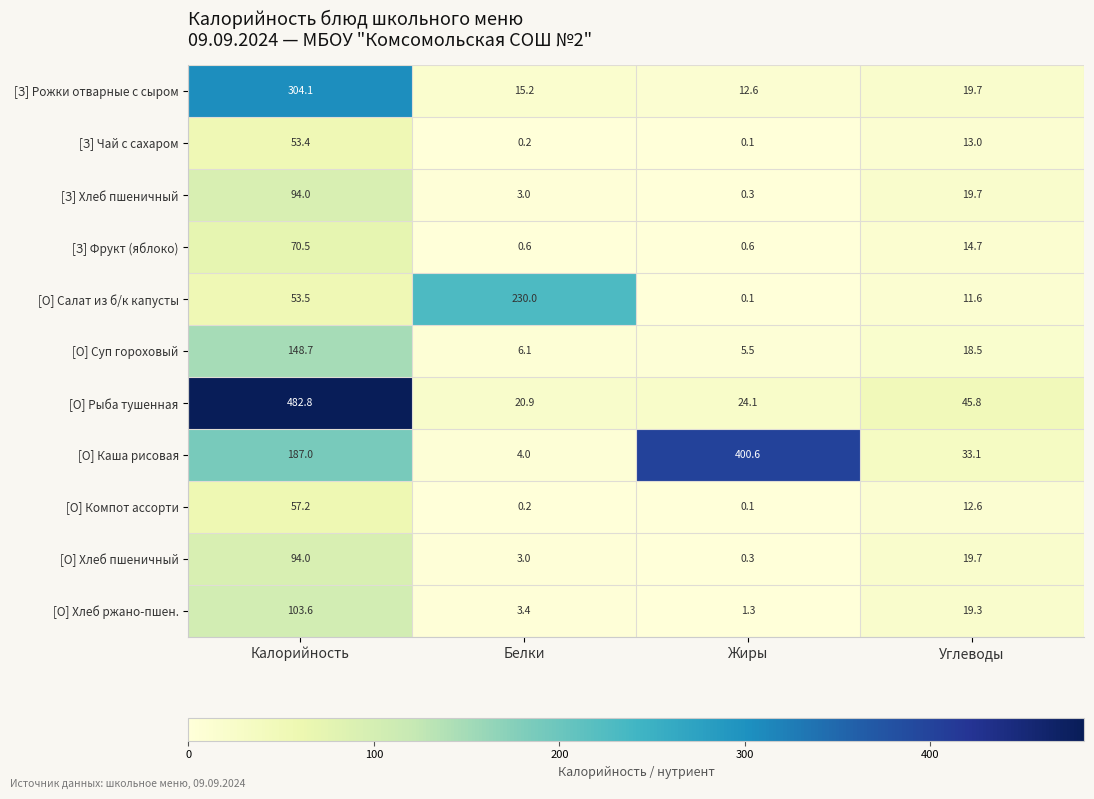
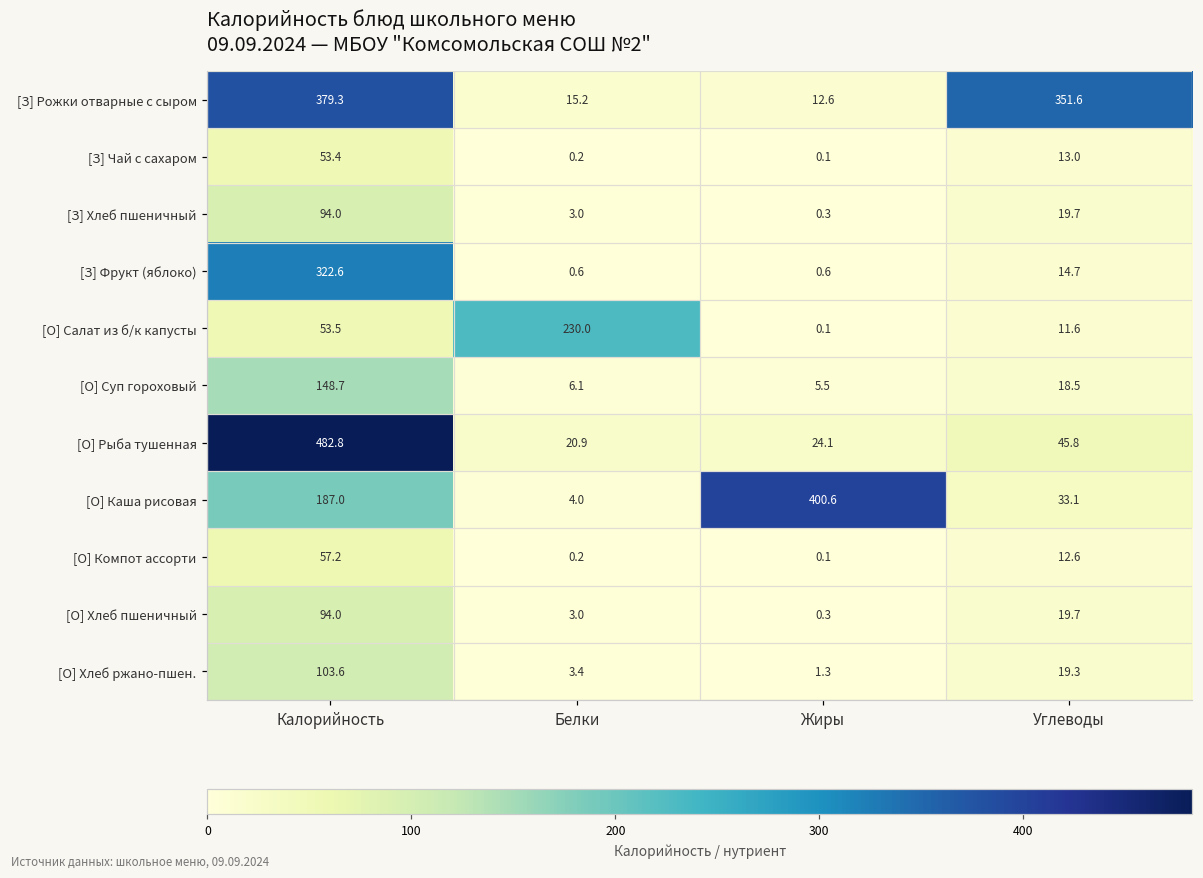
[З] Рожки отварные с сыром, Калорийность: 304.1 -> 379.3
[З] Рожки отварные с сыром, Углеводы: 19.7 -> 351.6
[З] Фрукт (яблоко), Калорийность: 70.5 -> 322.6
